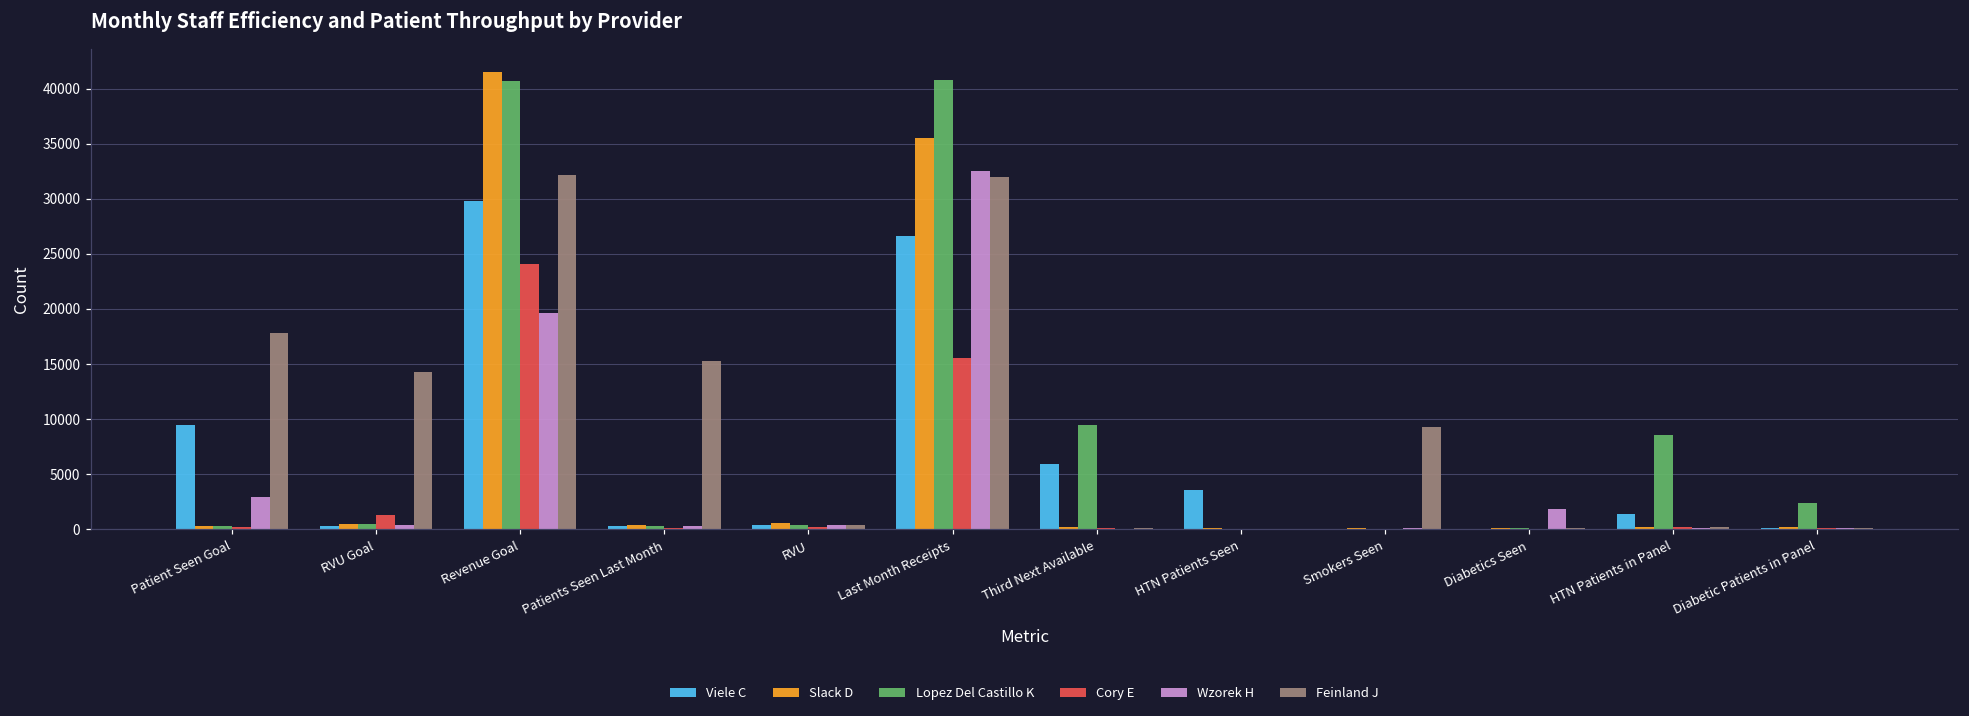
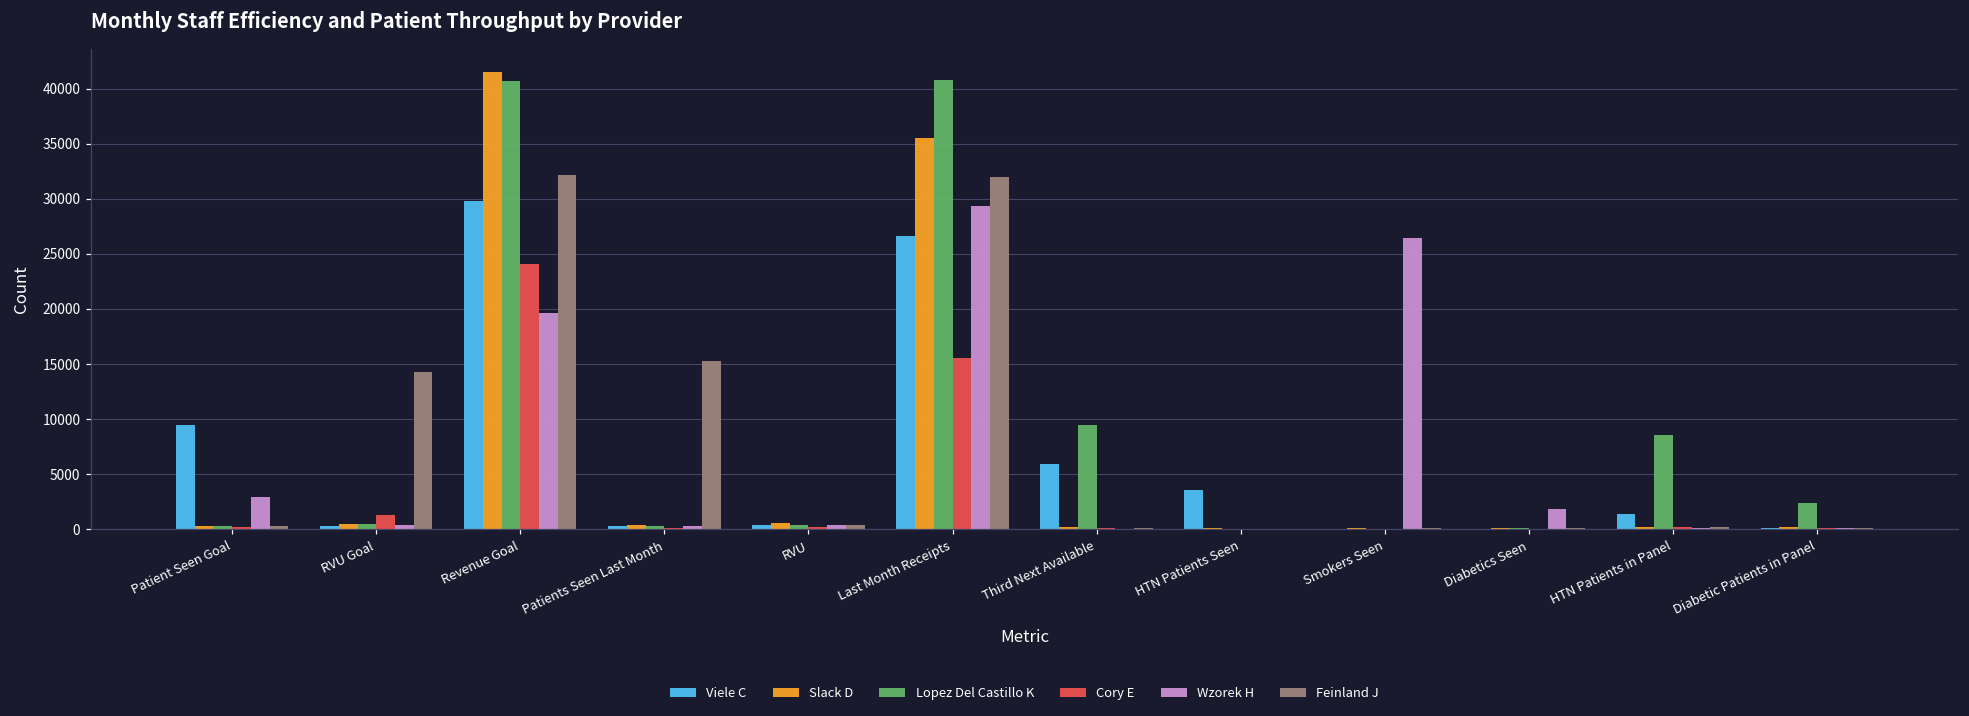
Feinland J, Patient Seen Goal: 17800 -> 200
Wzorek H, Last Month Receipts: 32500 -> 29300
Wzorek H, Smokers Seen: 100 -> 26400
Feinland J, Smokers Seen: 9200 -> 0
